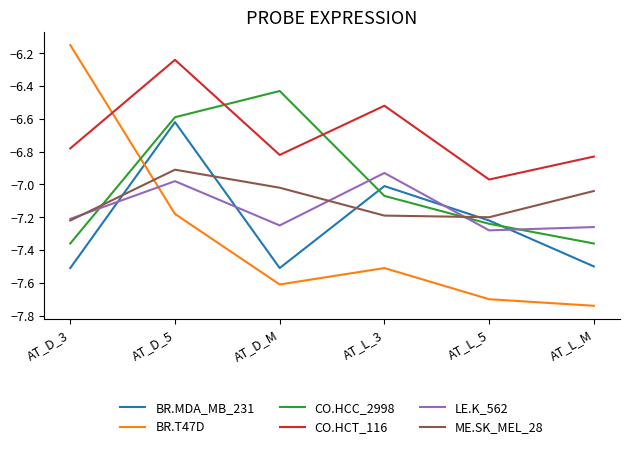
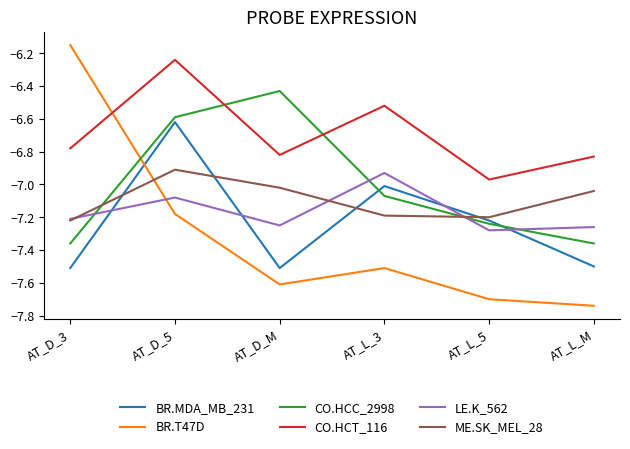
LE.K_562, AT_D_5: -6.98 -> -7.08
